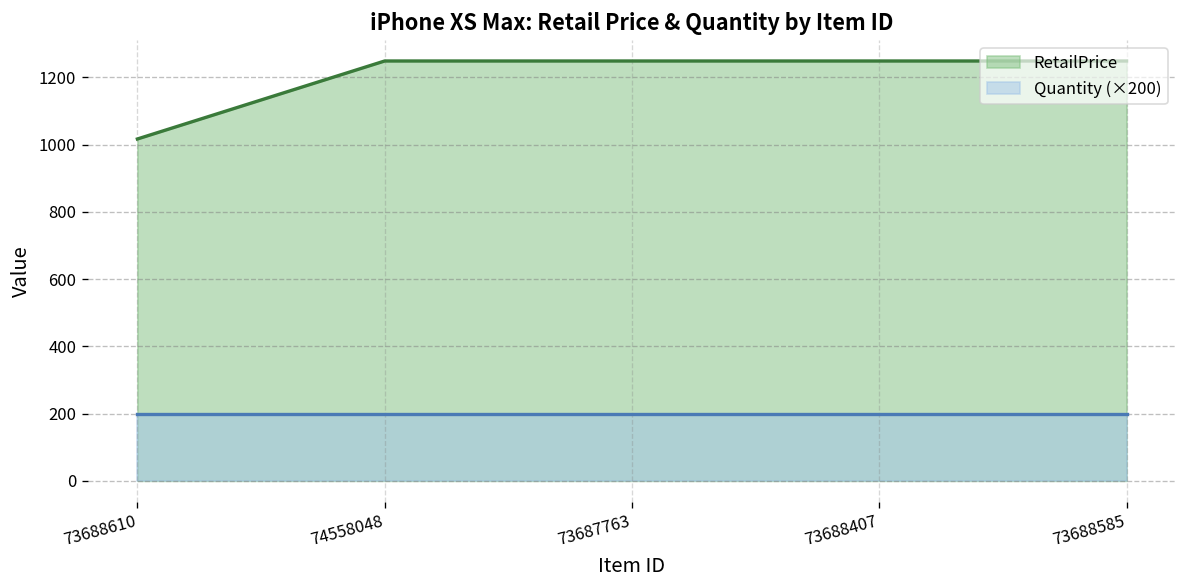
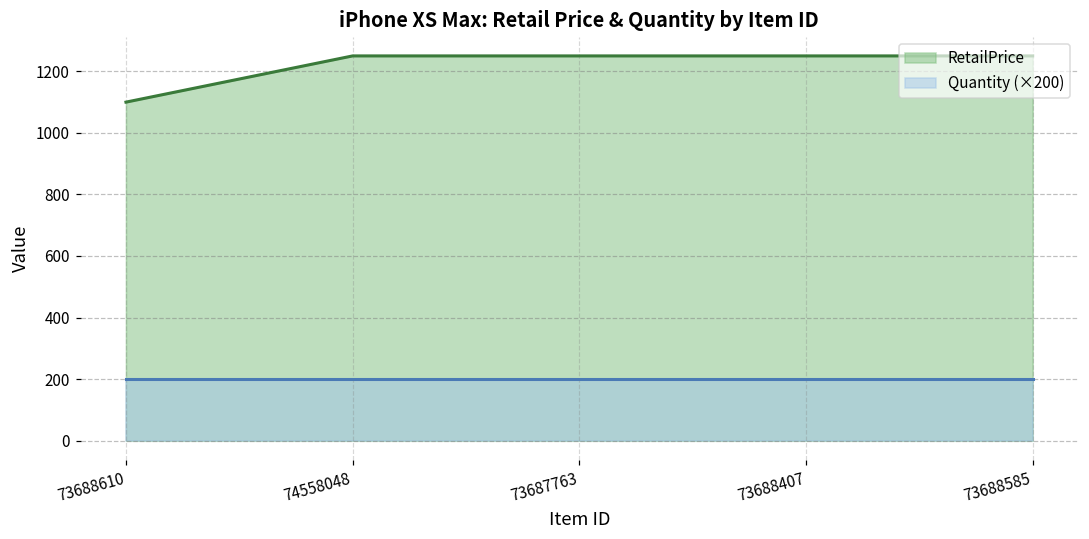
RetailPrice, 73688610: 1020 -> 1100
